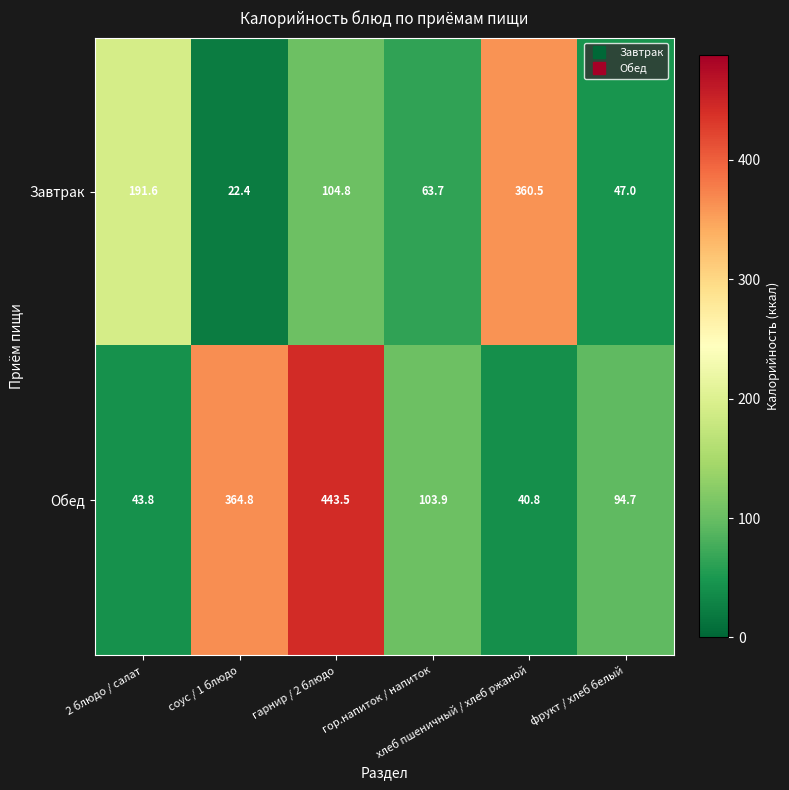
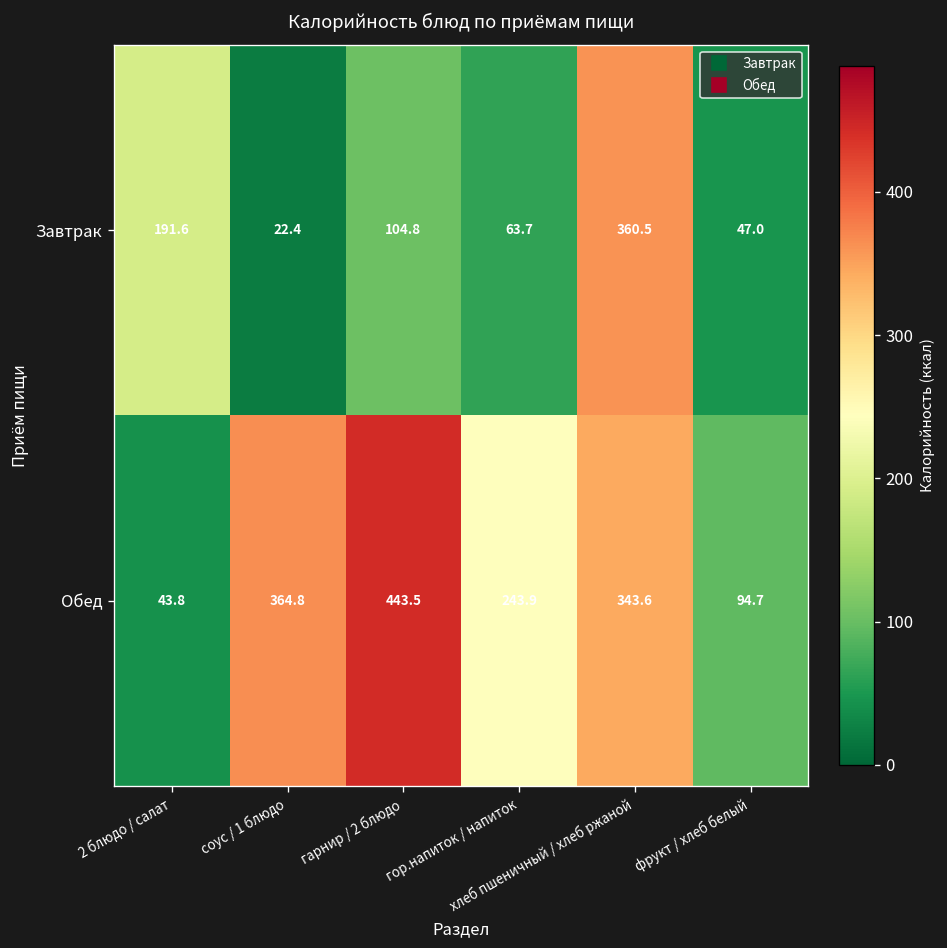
Обед, гор.напиток / напиток: 103.9 -> 243.9
Обед, хлеб пшеничный / хлеб ржаной: 40.8 -> 343.6
